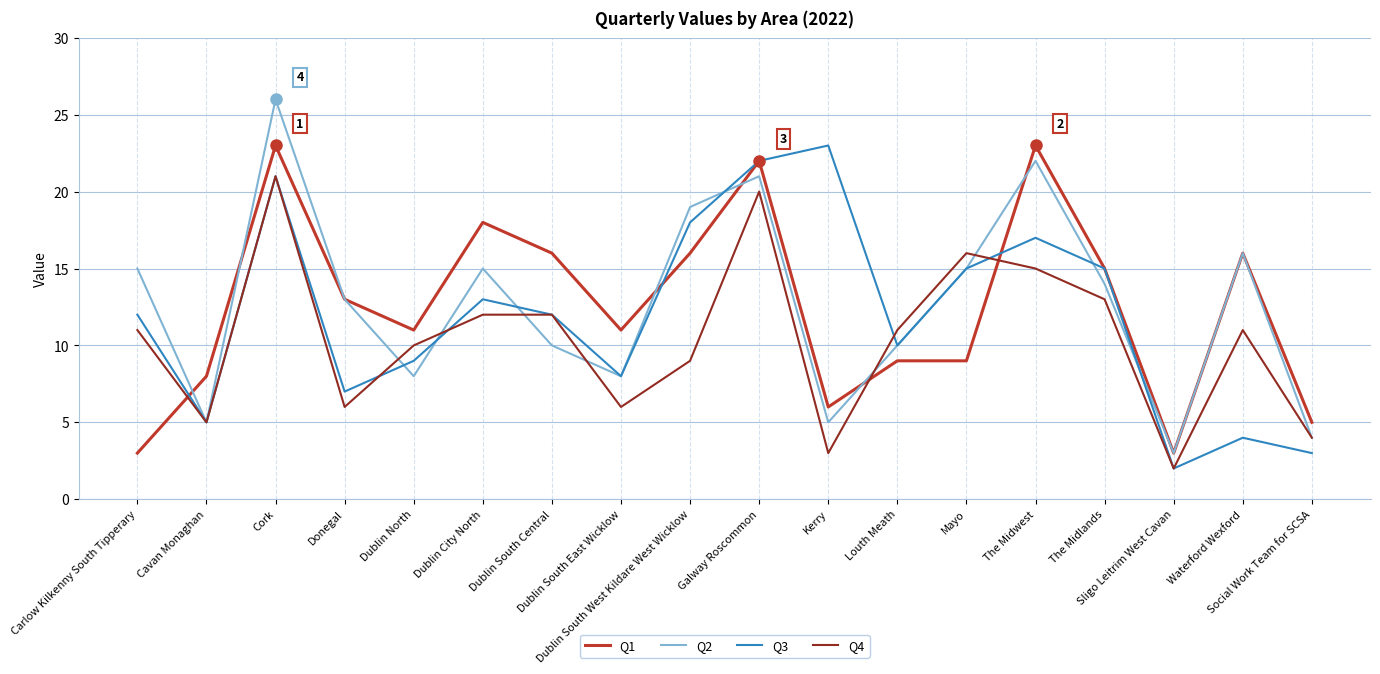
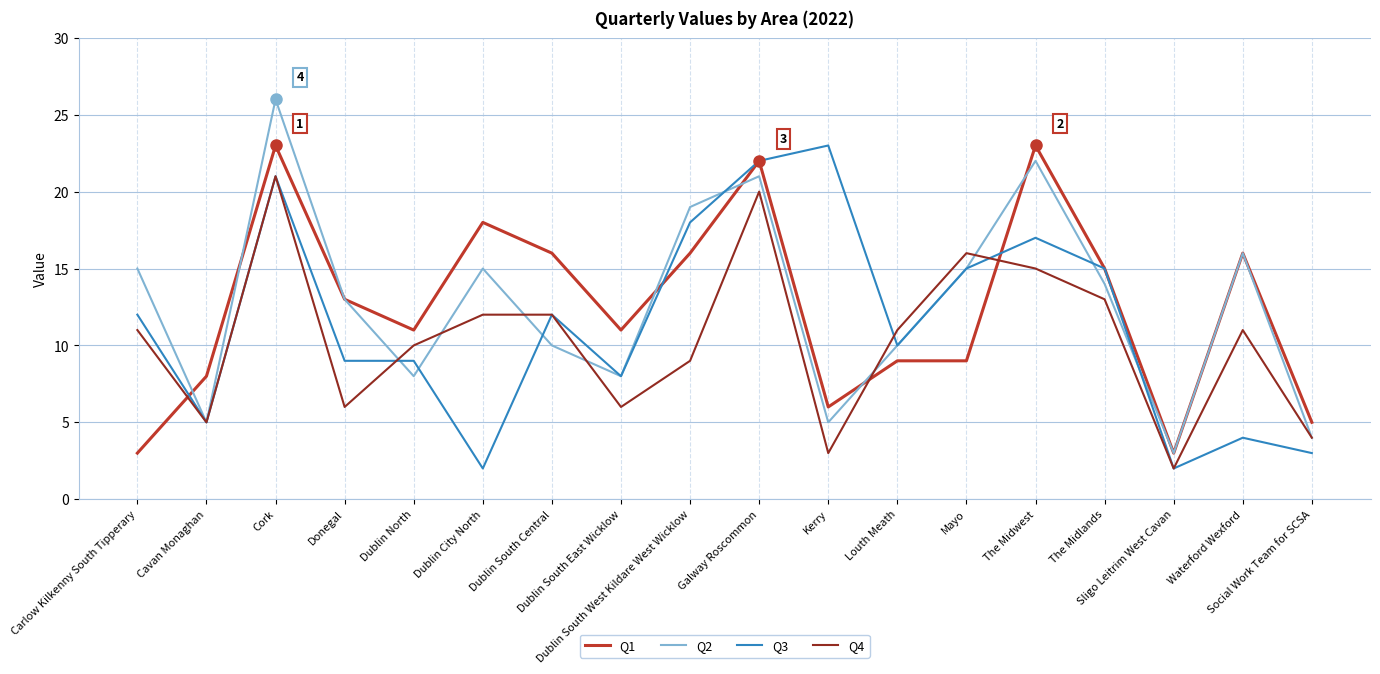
Q3, Donegal: 7 -> 9
Q3, Dublin City North: 13 -> 2
